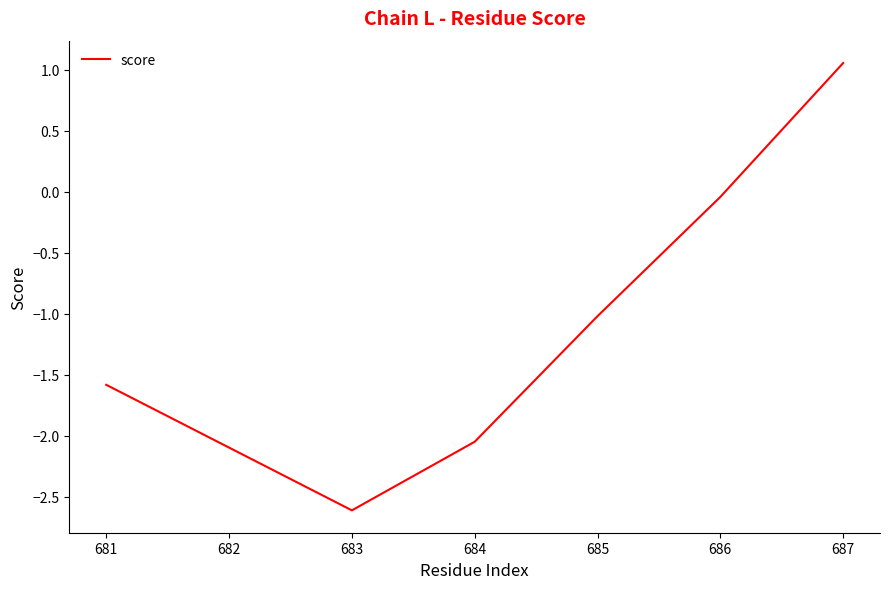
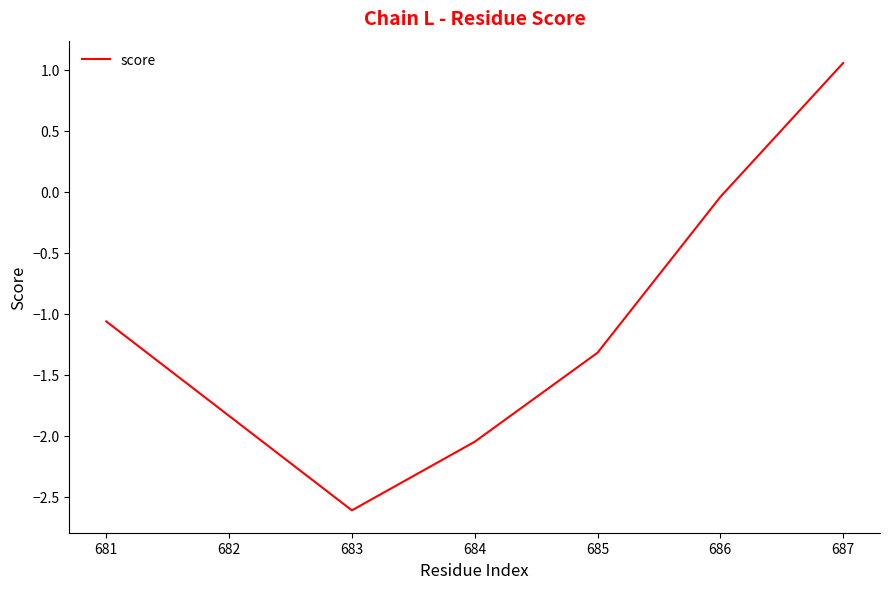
681: -1.58 -> -1.06
685: -1.02 -> -1.32
